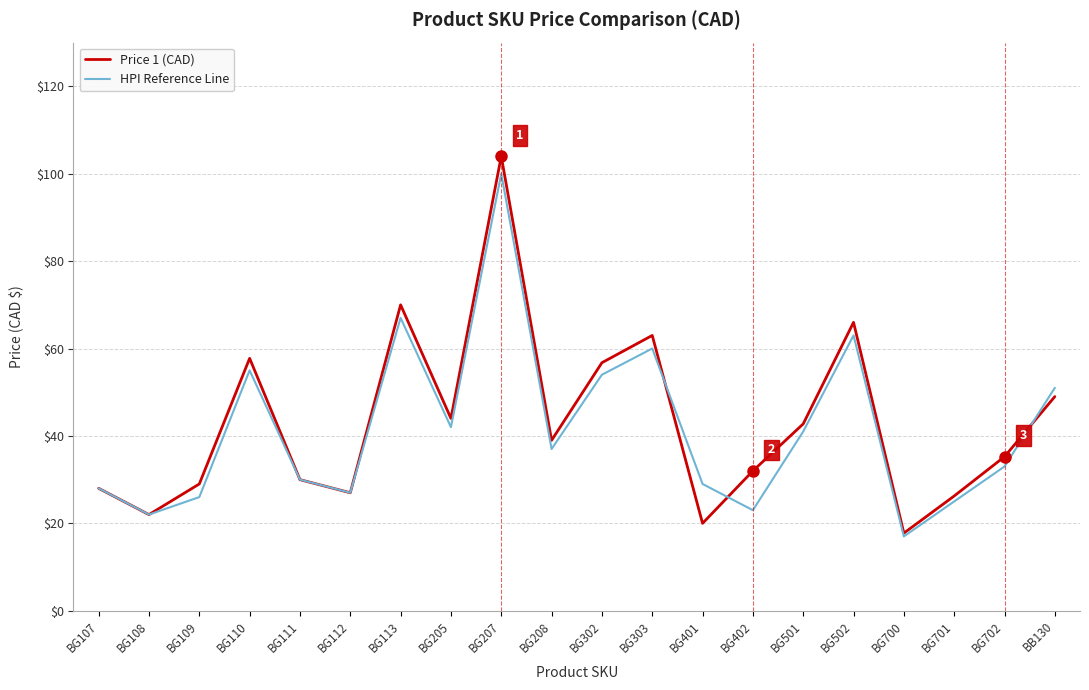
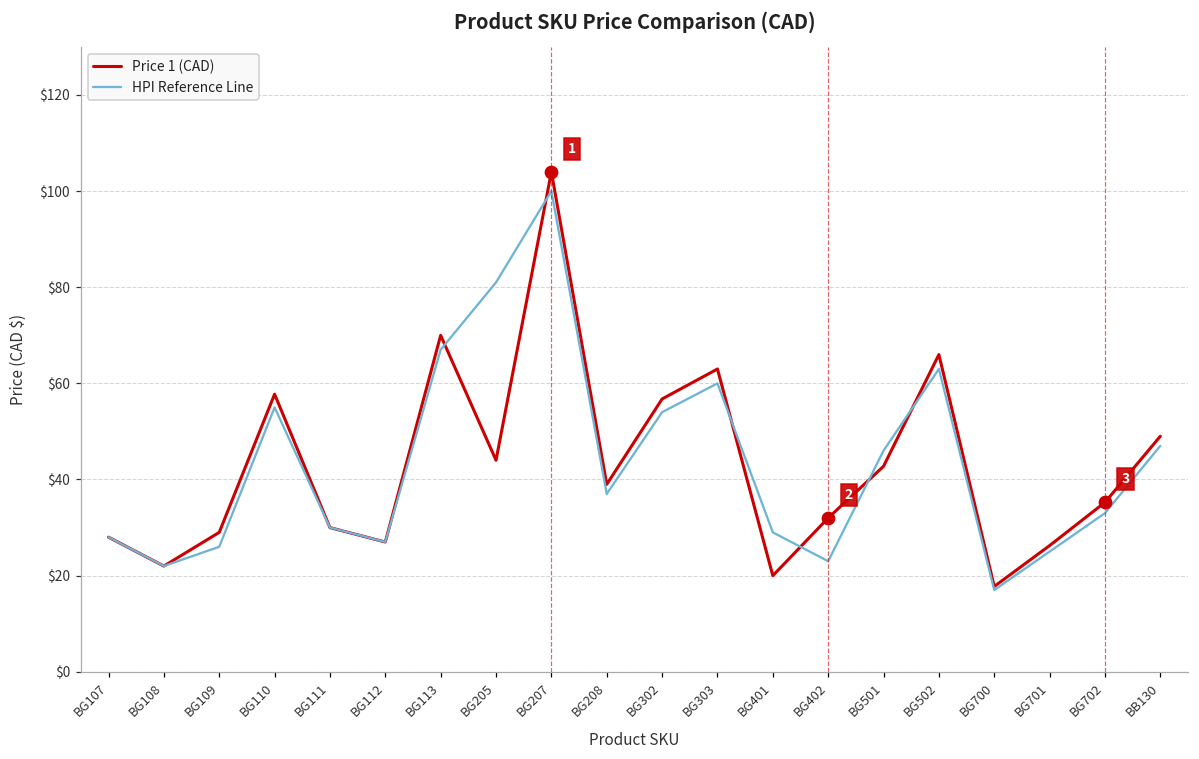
HPI Reference Line, BG205: $42 -> $81
HPI Reference Line, BG501: $41 -> $46
HPI Reference Line, BB130: $51 -> $47
